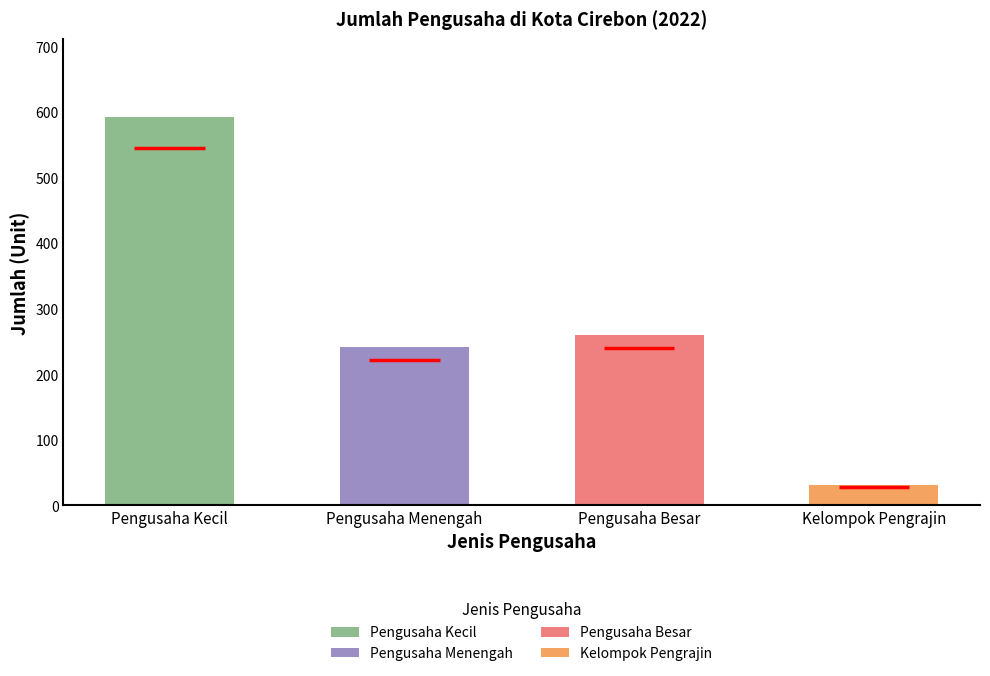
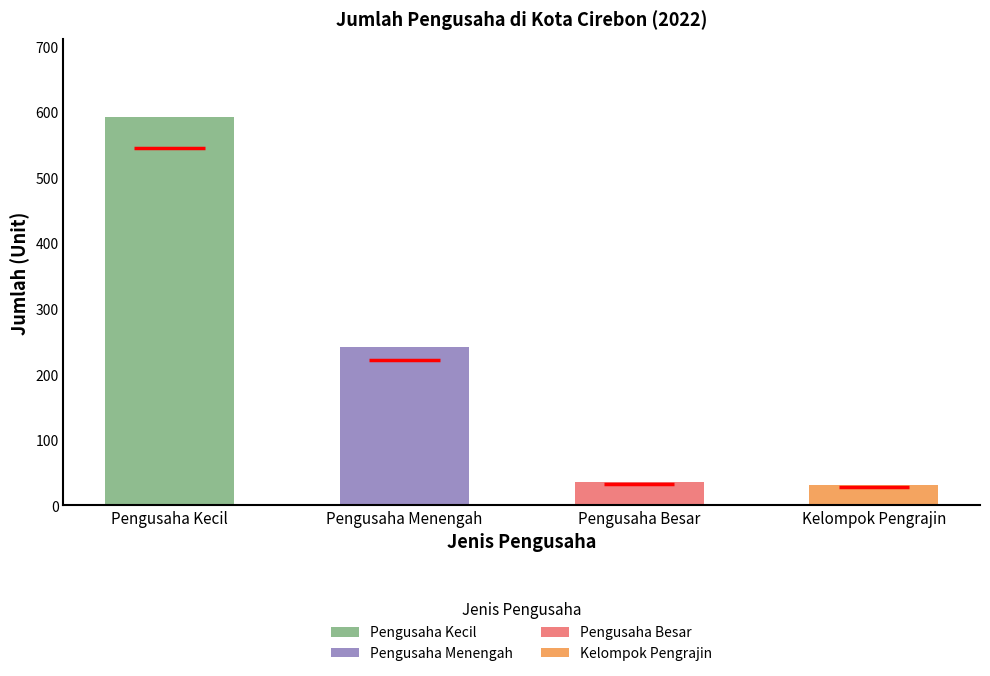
Pengusaha Besar: 260 -> 40
